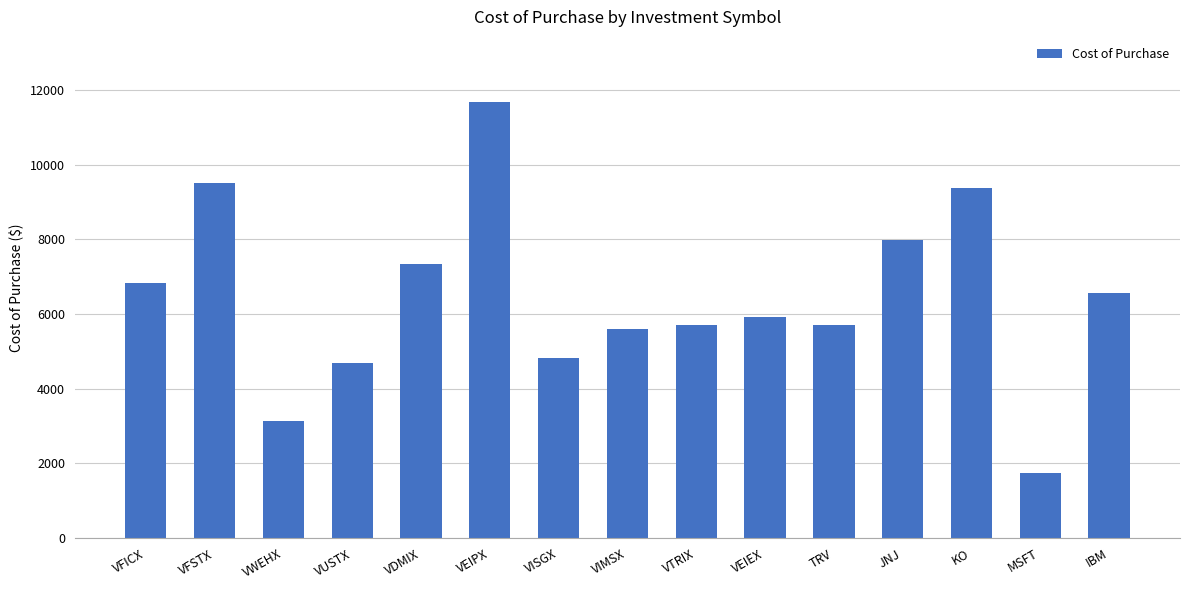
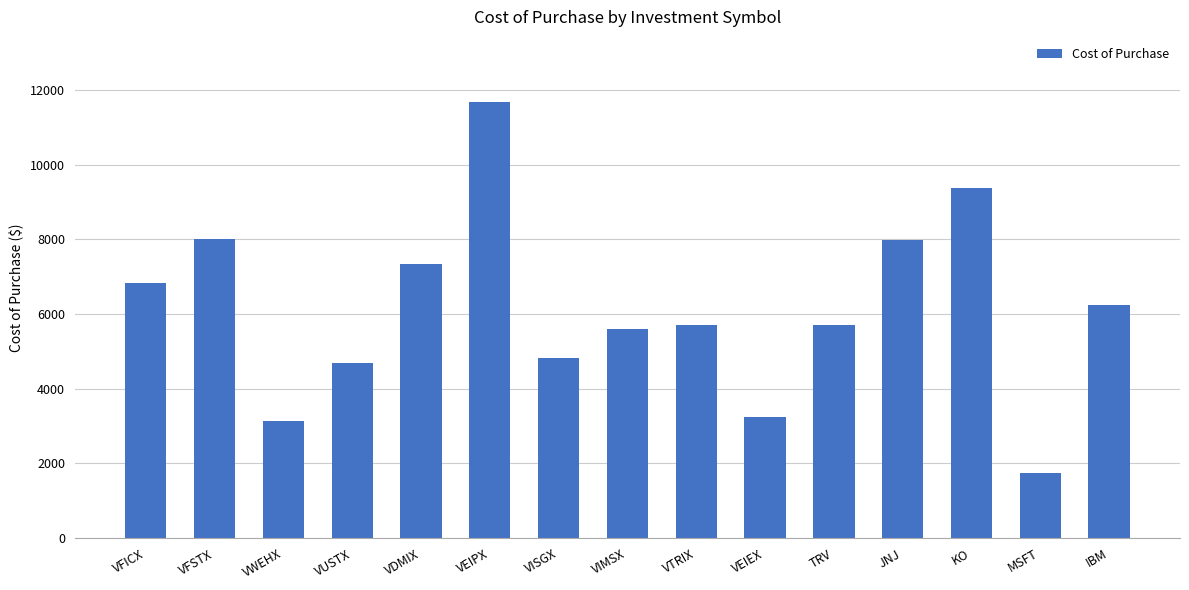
VFSTX: 9500 -> 8000
VEIEX: 5900 -> 3200
IBM: 6600 -> 6200
